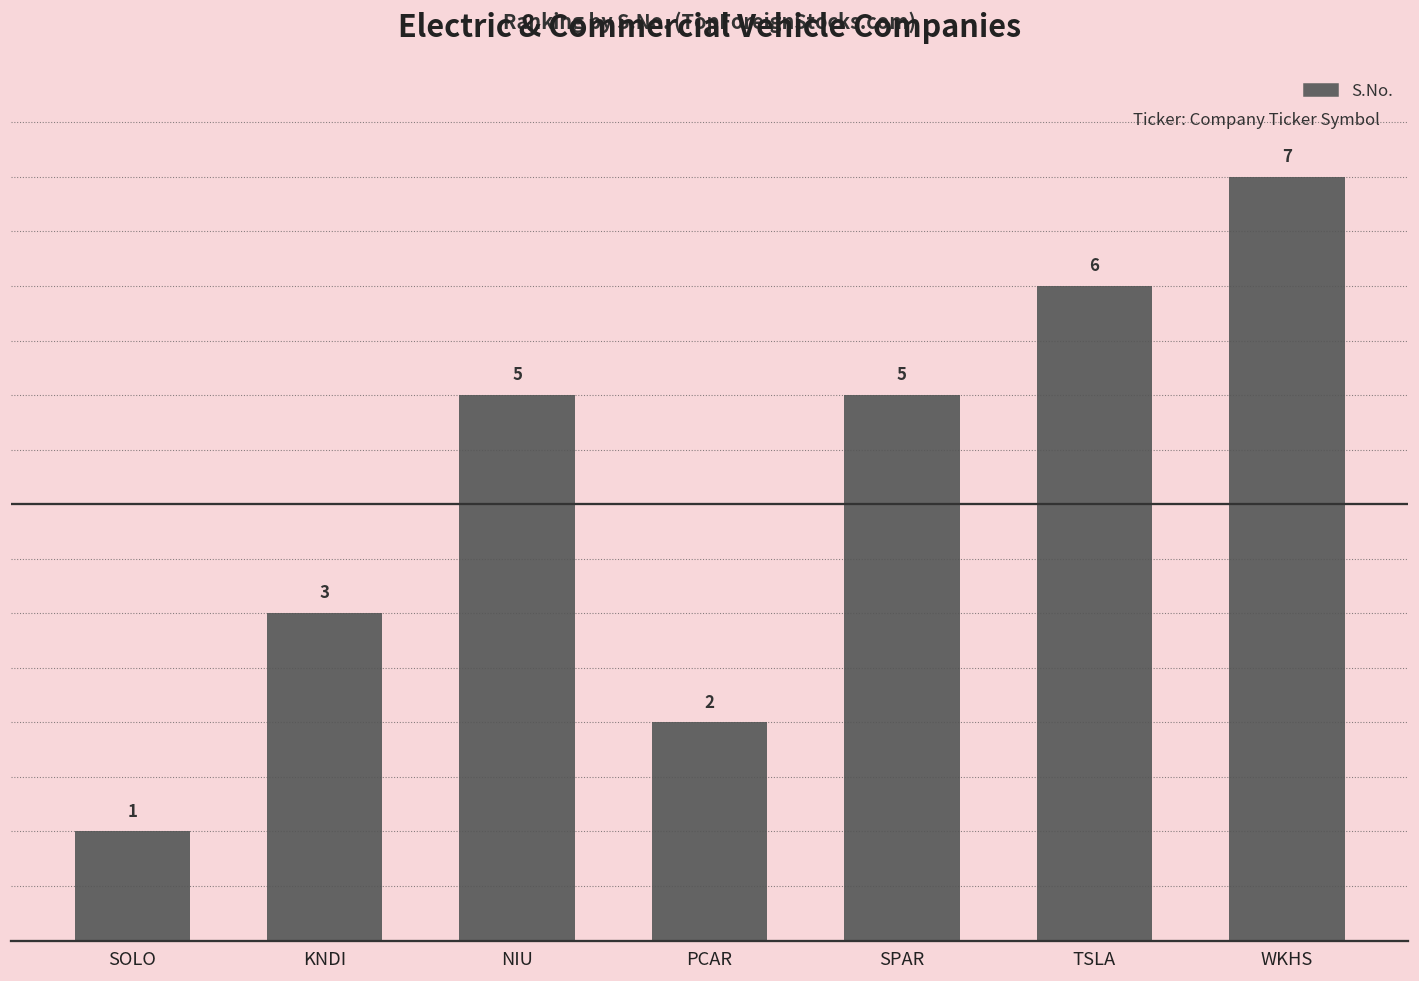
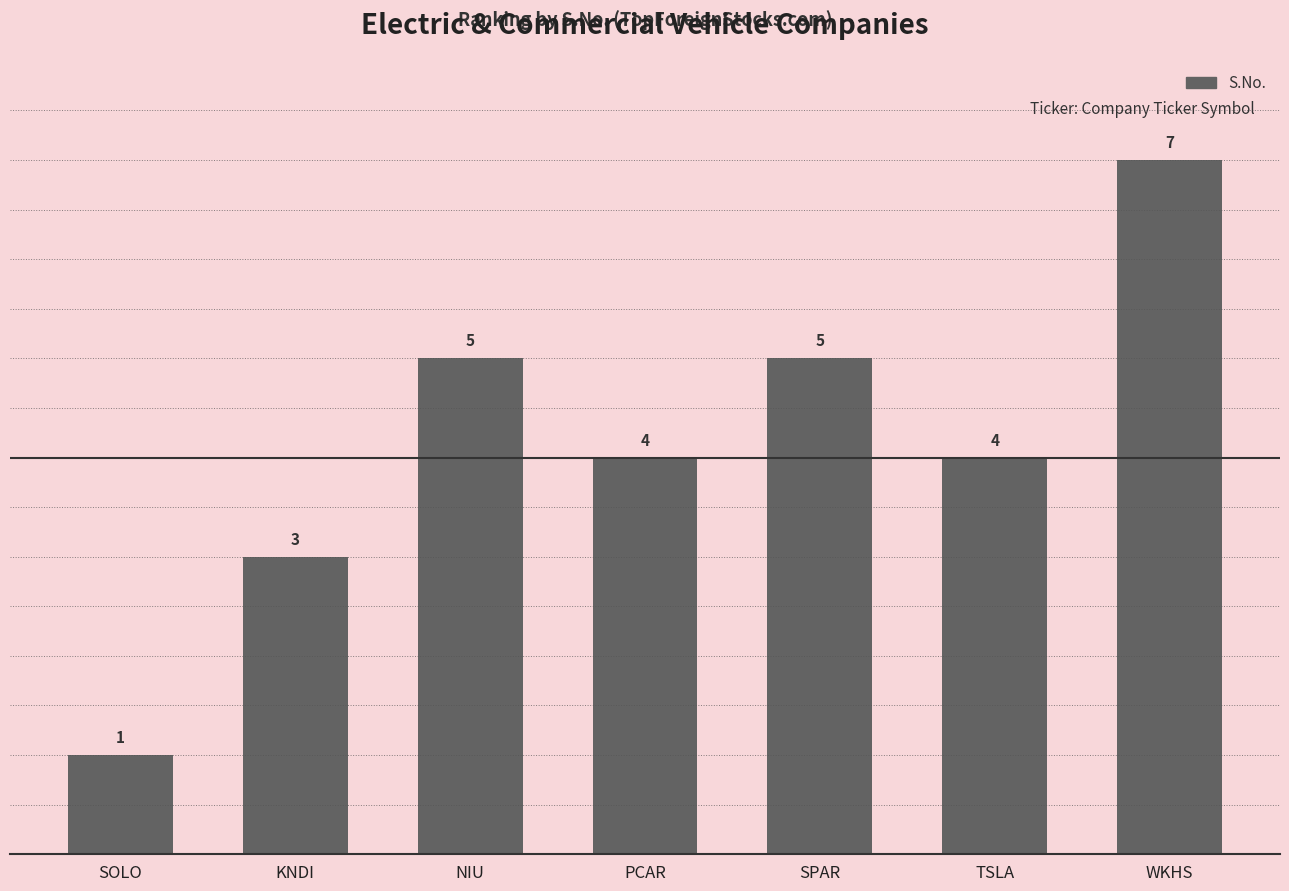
PCAR: 2 -> 4
TSLA: 6 -> 4
